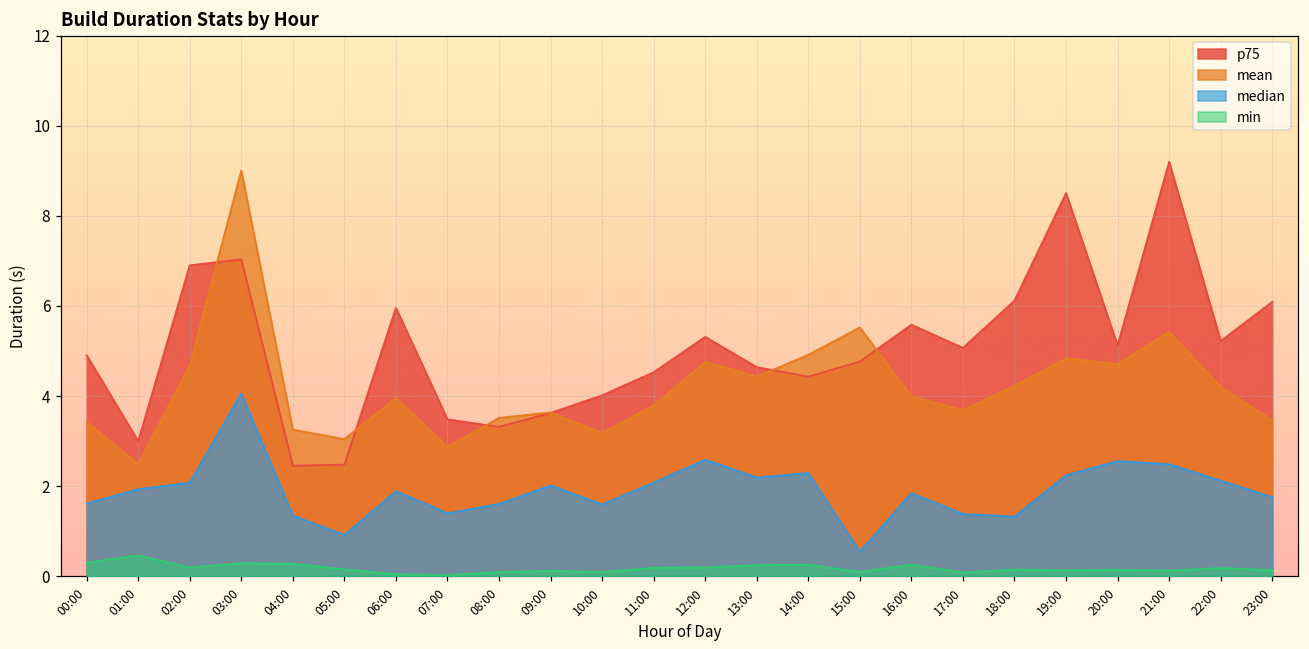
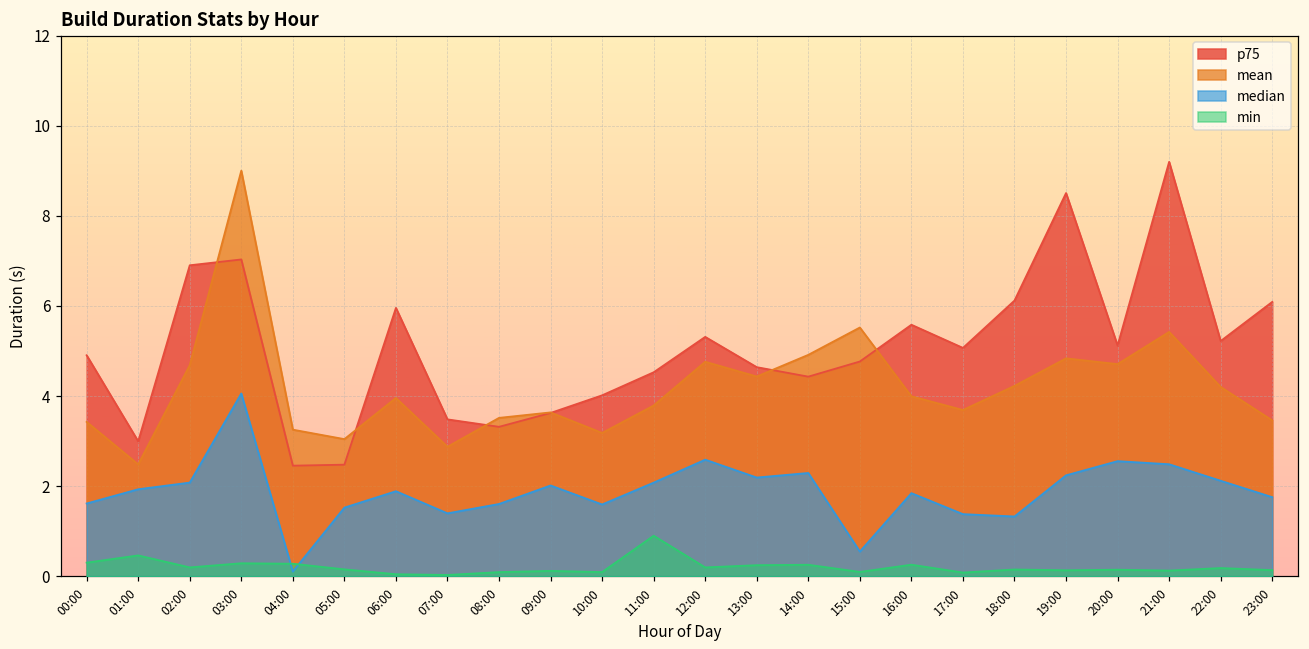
median, 04:00: 1.3 -> 0.1
median, 05:00: 0.9 -> 1.5
min, 11:00: 0.2 -> 0.9
